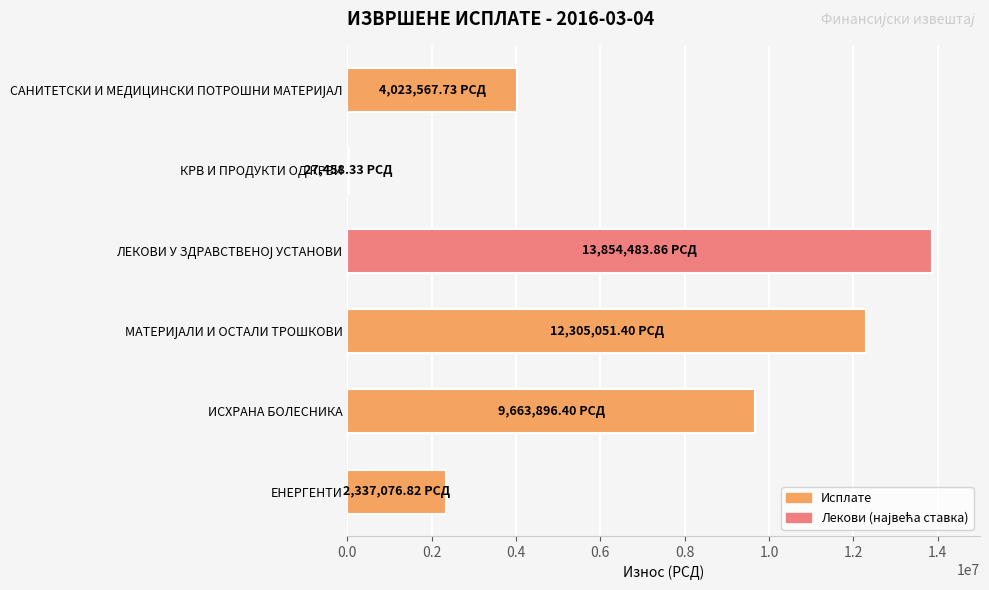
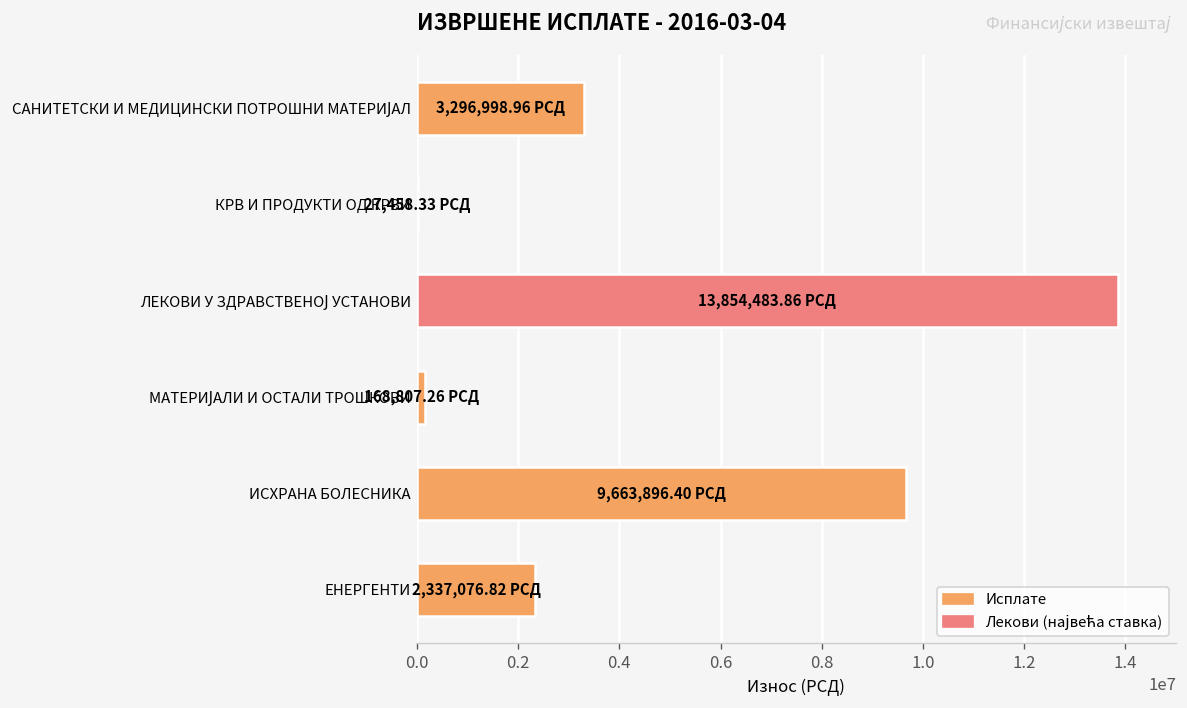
САНИТЕТСКИ И МЕДИЦИНСКИ ПОТРОШНИ МАТЕРИЈАЛ: 4,023,567.73 -> 3,296,998.96
МАТЕРИЈАЛИ И ОСТАЛИ ТРОШКОВИ: 12,305,051.40 -> 168,807.26
